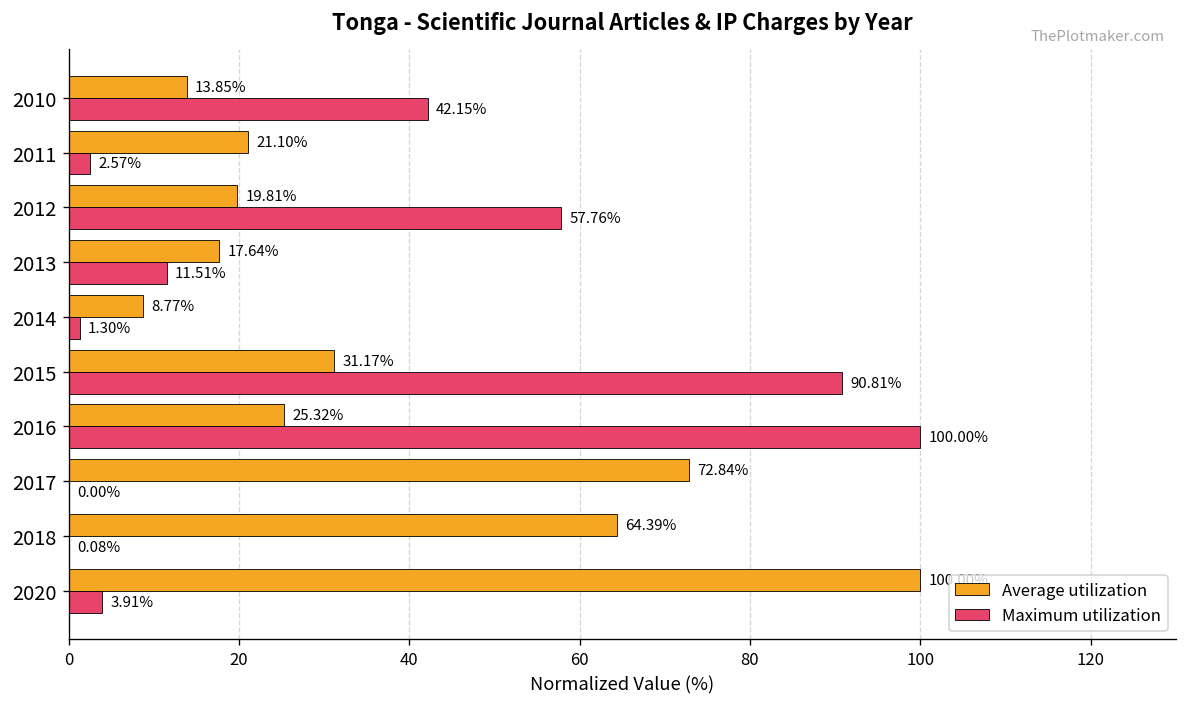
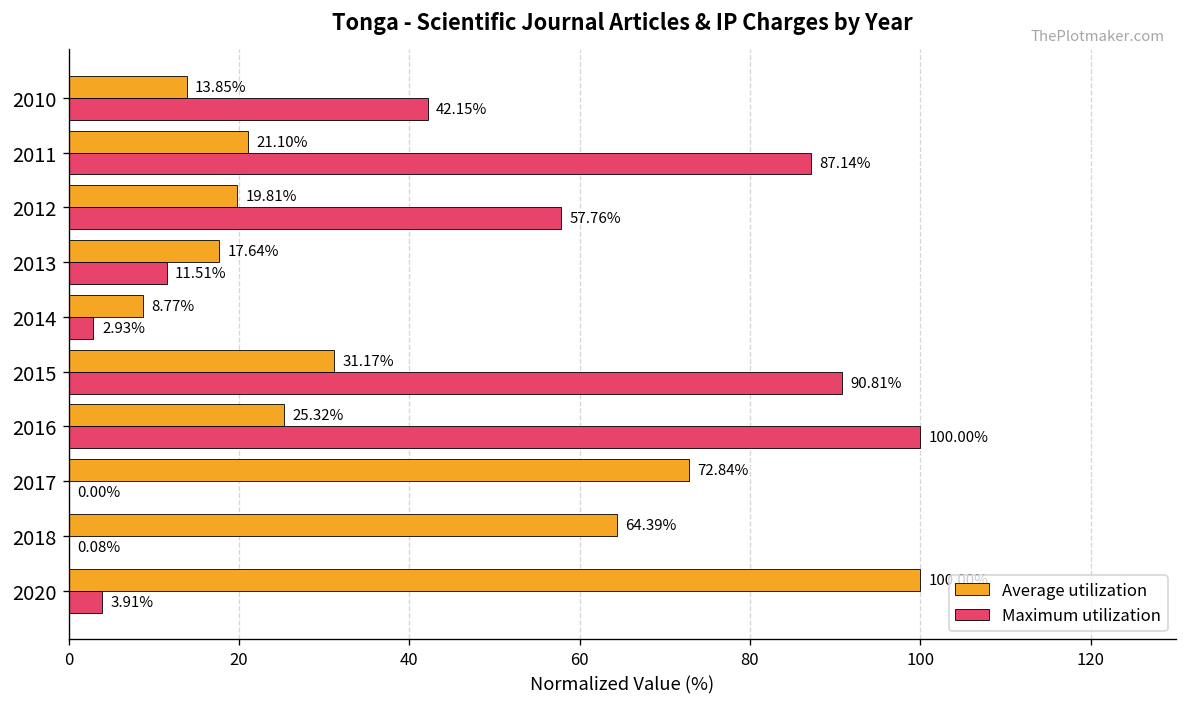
Maximum utilization, 2011: 2.57% -> 87.14%
Maximum utilization, 2014: 1.30% -> 2.93%
